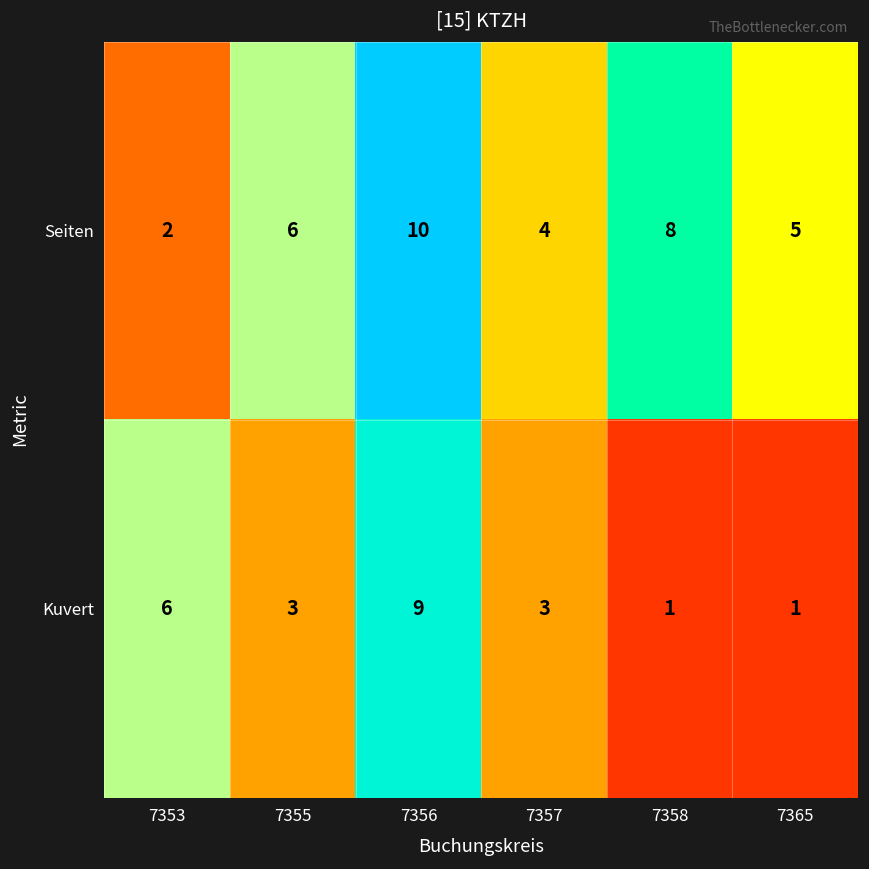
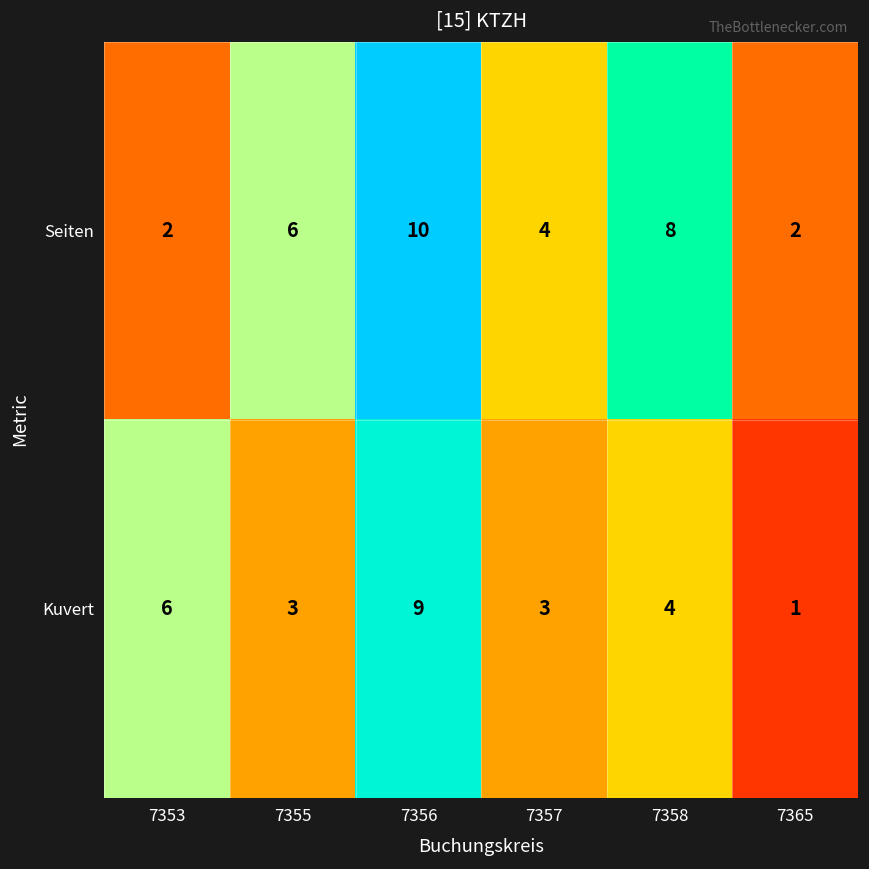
Seiten, 7365: 5 -> 2
Kuvert, 7358: 1 -> 4
